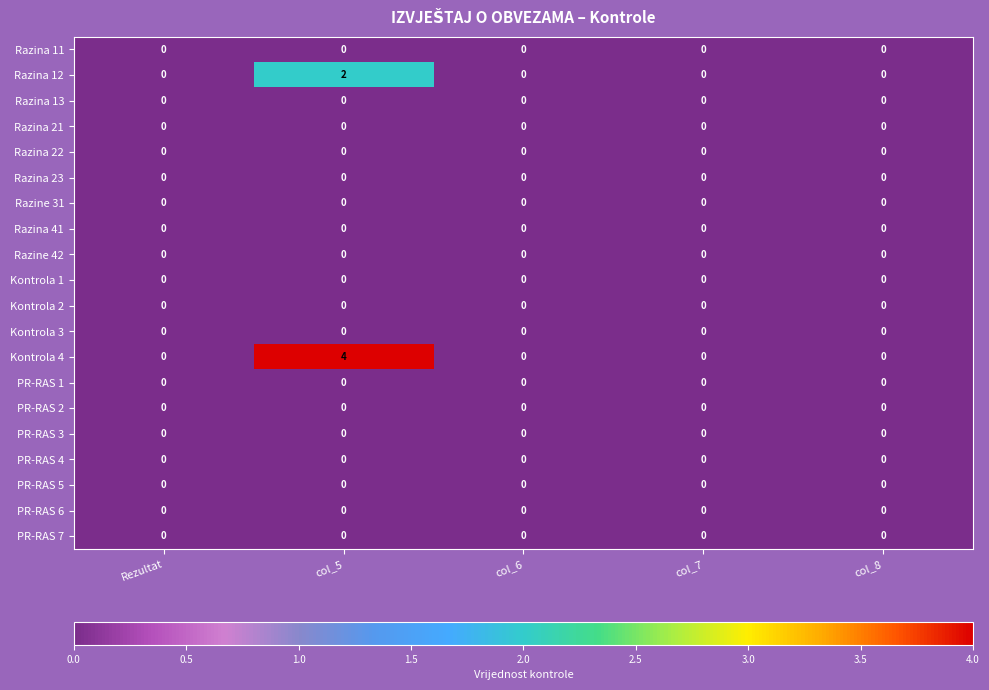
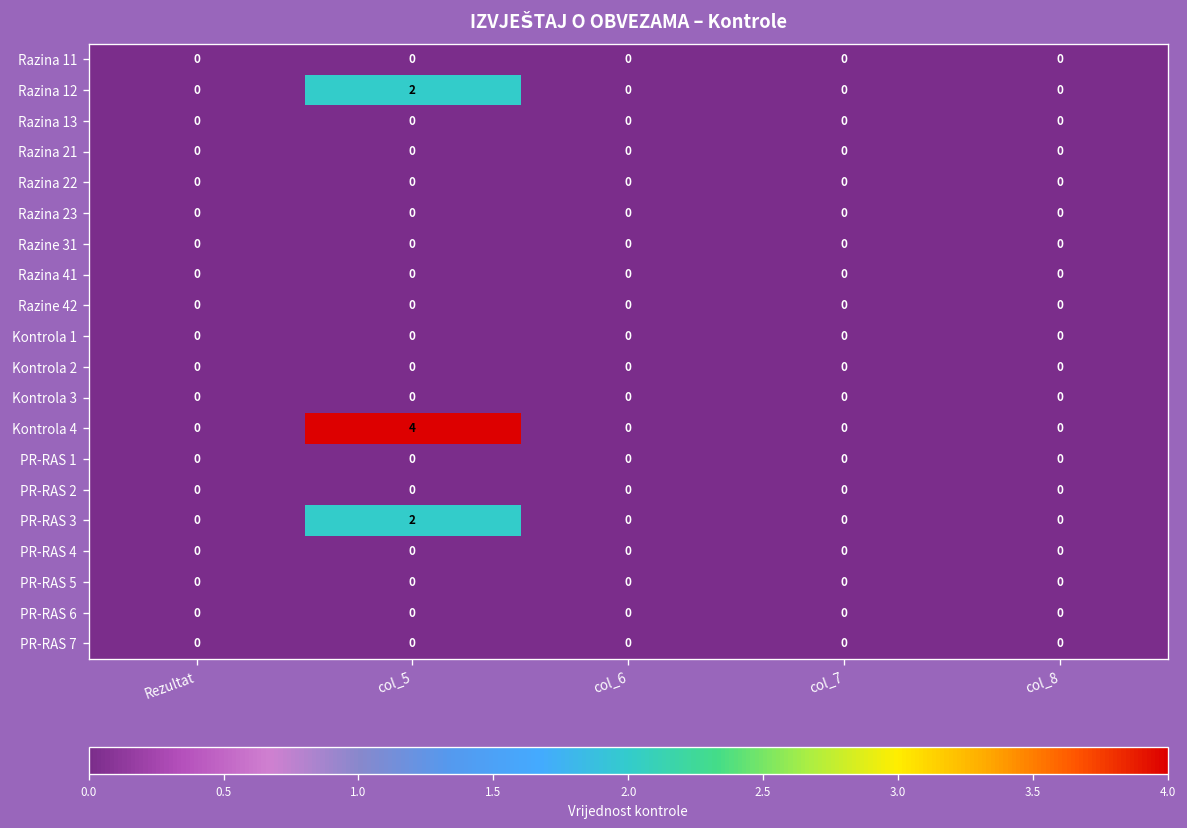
PR-RAS 3, col_5: 0 -> 2
